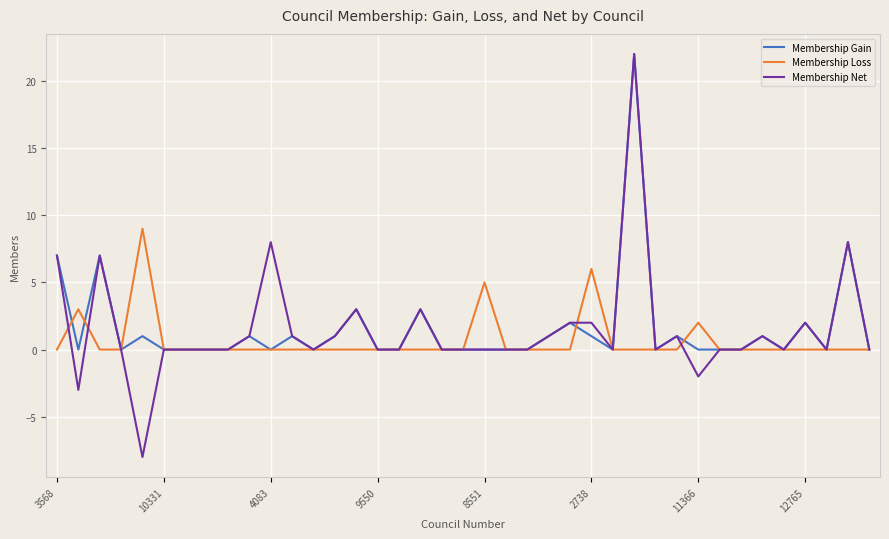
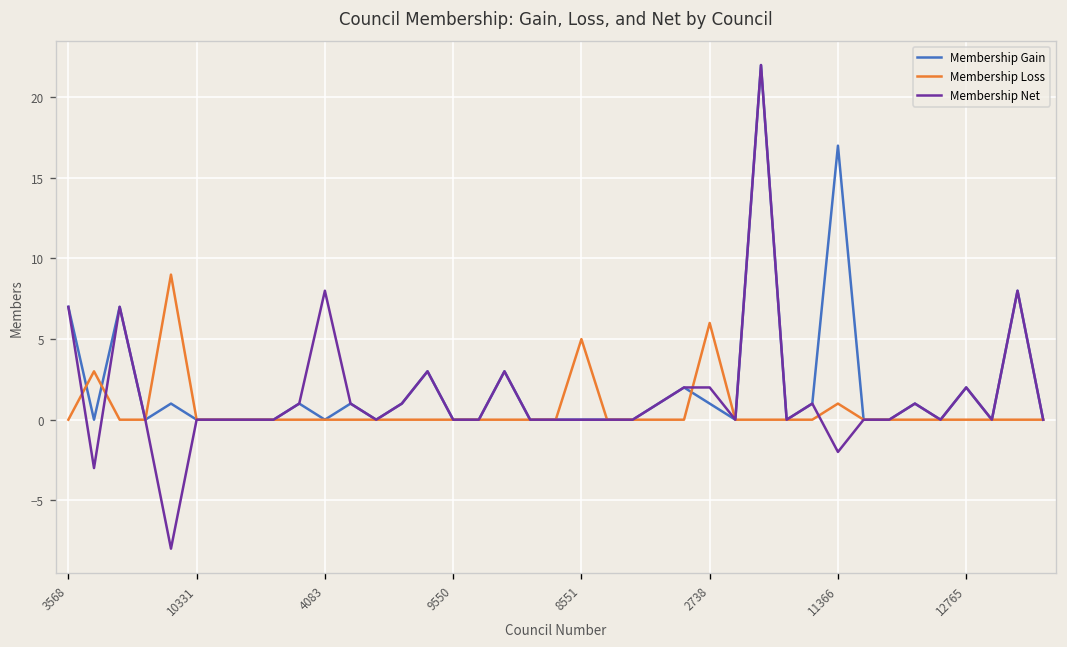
Membership Gain, 11366: 0 -> 17
Membership Loss, 11366: 2 -> 1
